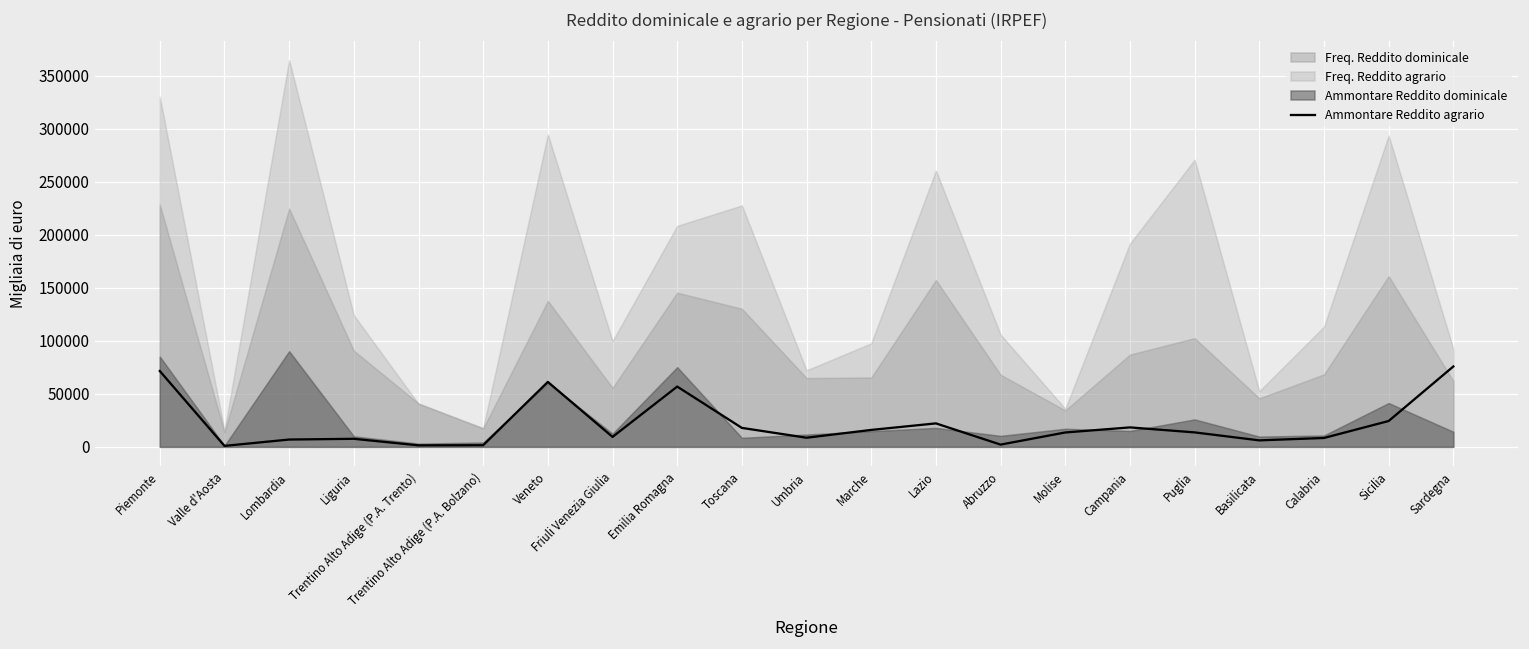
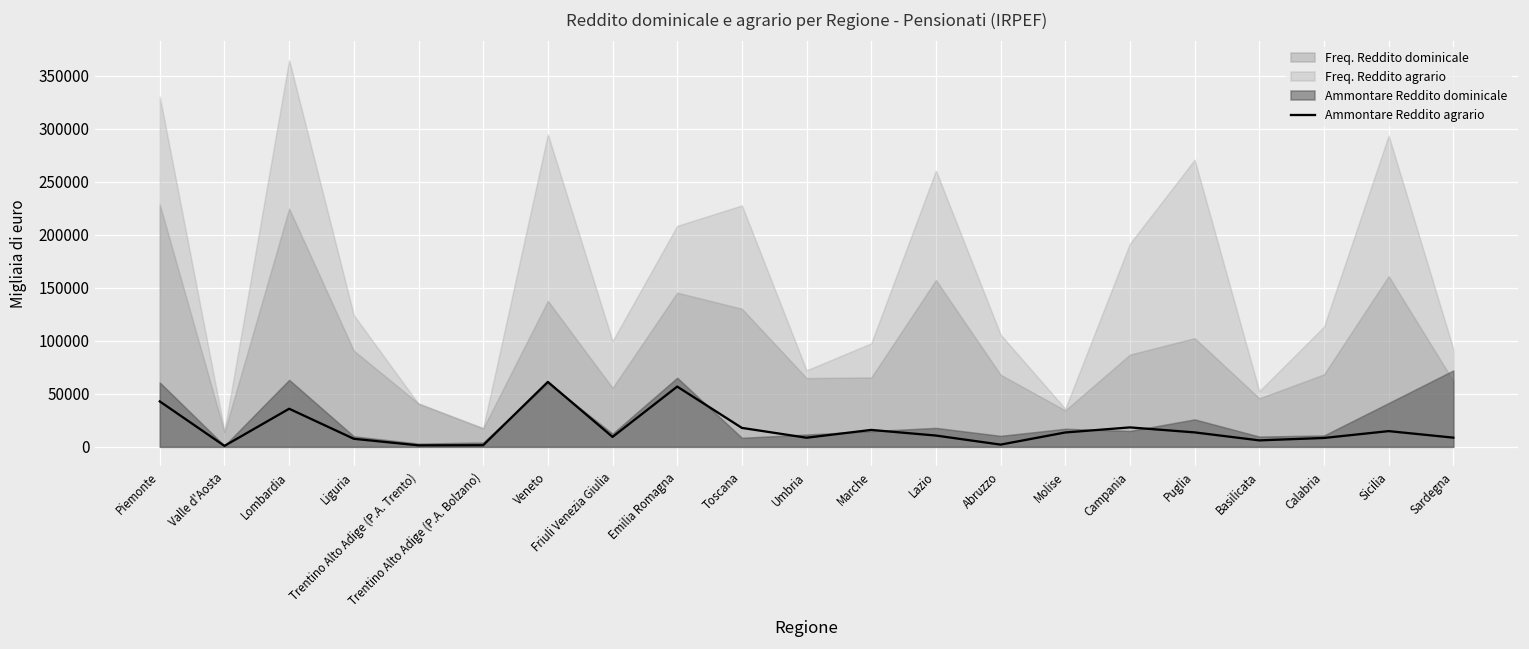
Ammontare Reddito agrario, Piemonte: 70000 -> 40000
Ammontare Reddito dominicale, Piemonte: 90000 -> 60000
Ammontare Reddito agrario, Lombardia: 10000 -> 40000
Ammontare Reddito dominicale, Lombardia: 90000 -> 60000
Ammontare Reddito dominicale, Emilia Romagna: 80000 -> 70000
Ammontare Reddito agrario, Lazio: 20000 -> 10000
Ammontare Reddito agrario, Sicilia: 20000 -> 10000
Ammontare Reddito agrario, Sardegna: 80000 -> 10000
Ammontare Reddito dominicale, Sardegna: 10000 -> 70000
